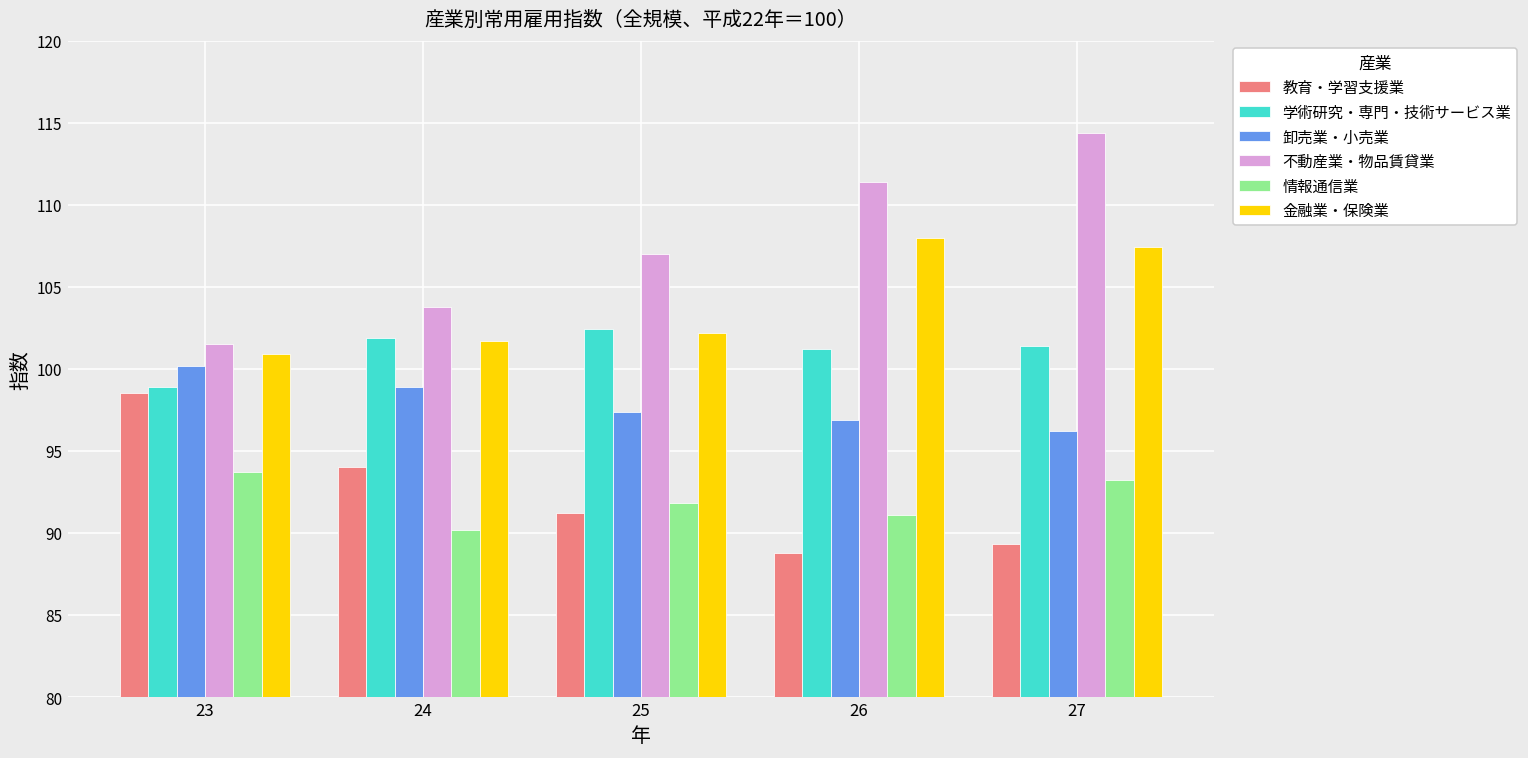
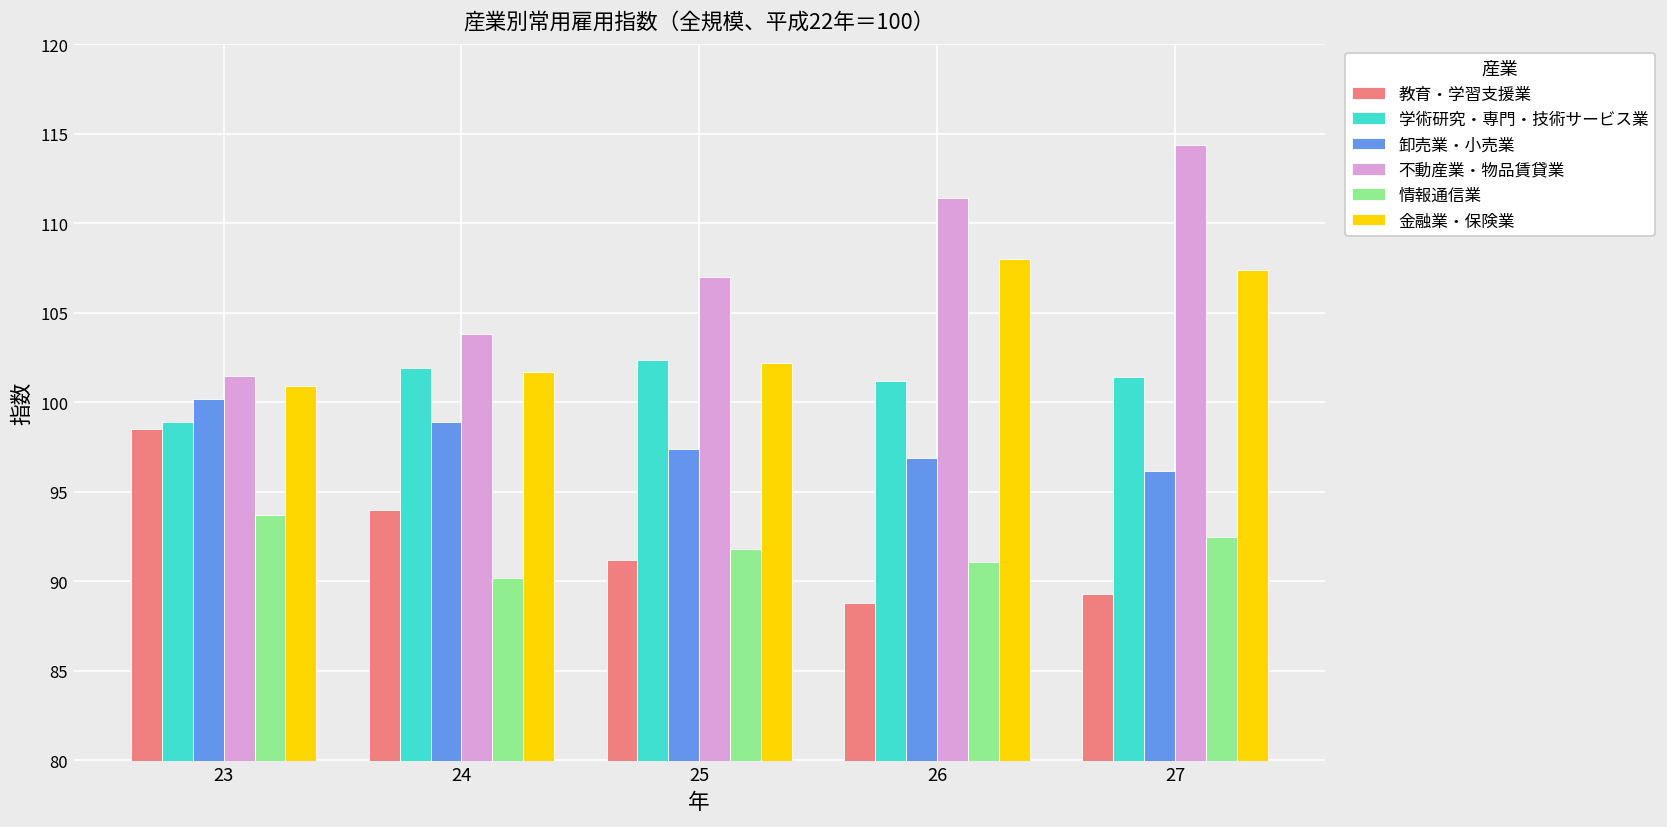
情報通信業, 27: 93.2 -> 92.5
